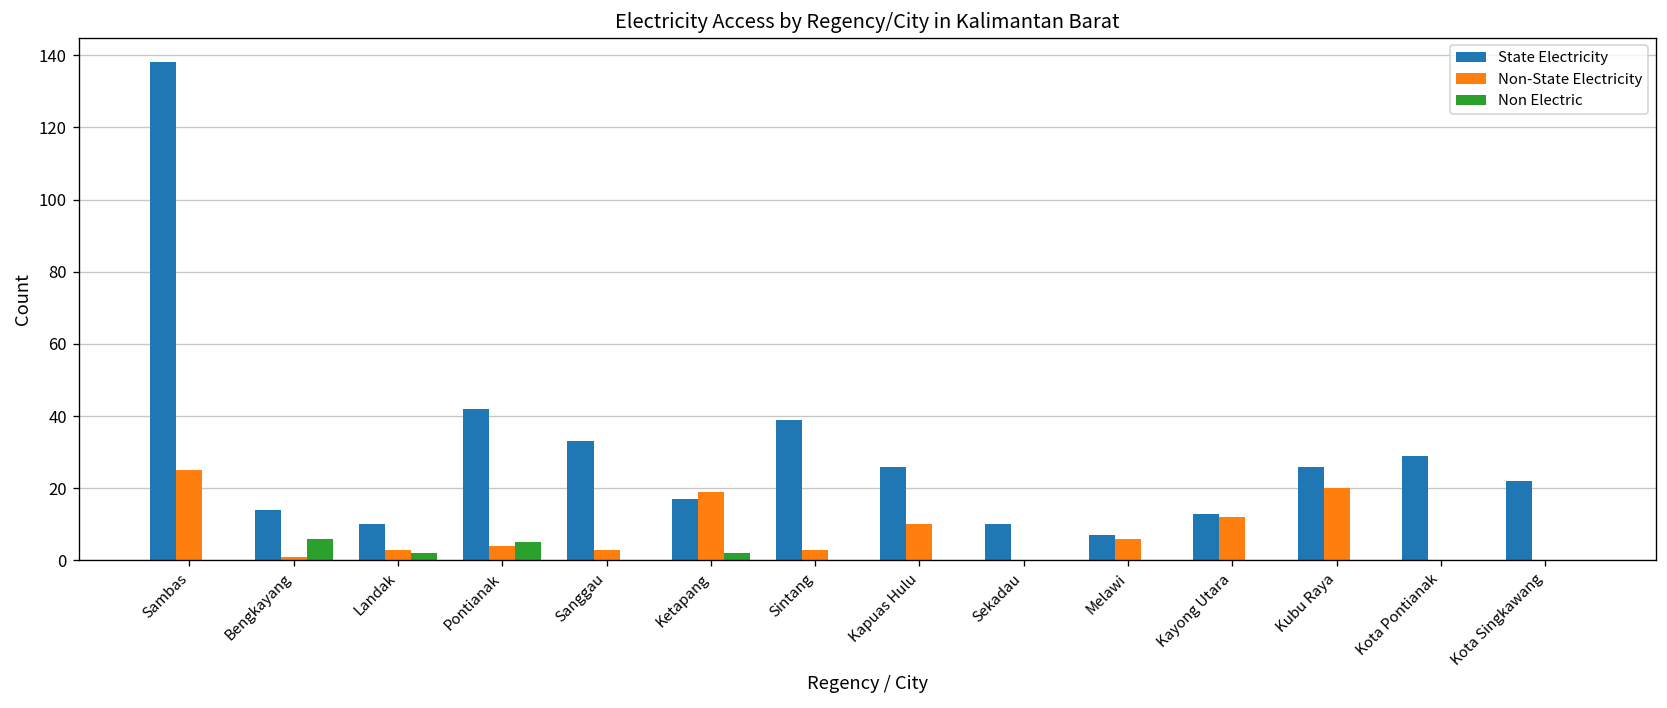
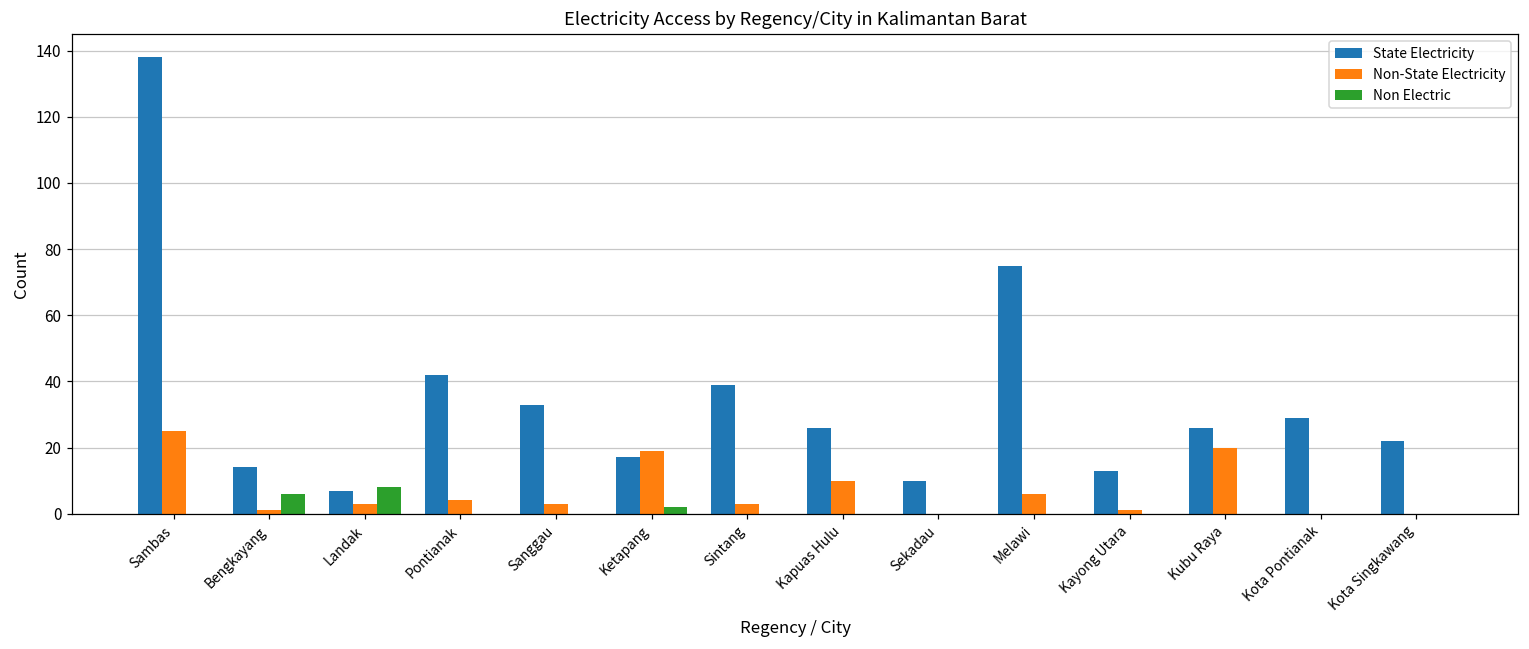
State Electricity, Landak: 10 -> 7
Non Electric, Landak: 2 -> 8
Non Electric, Pontianak: 5 -> 0
State Electricity, Melawi: 7 -> 75
Non-State Electricity, Kayong Utara: 12 -> 1
